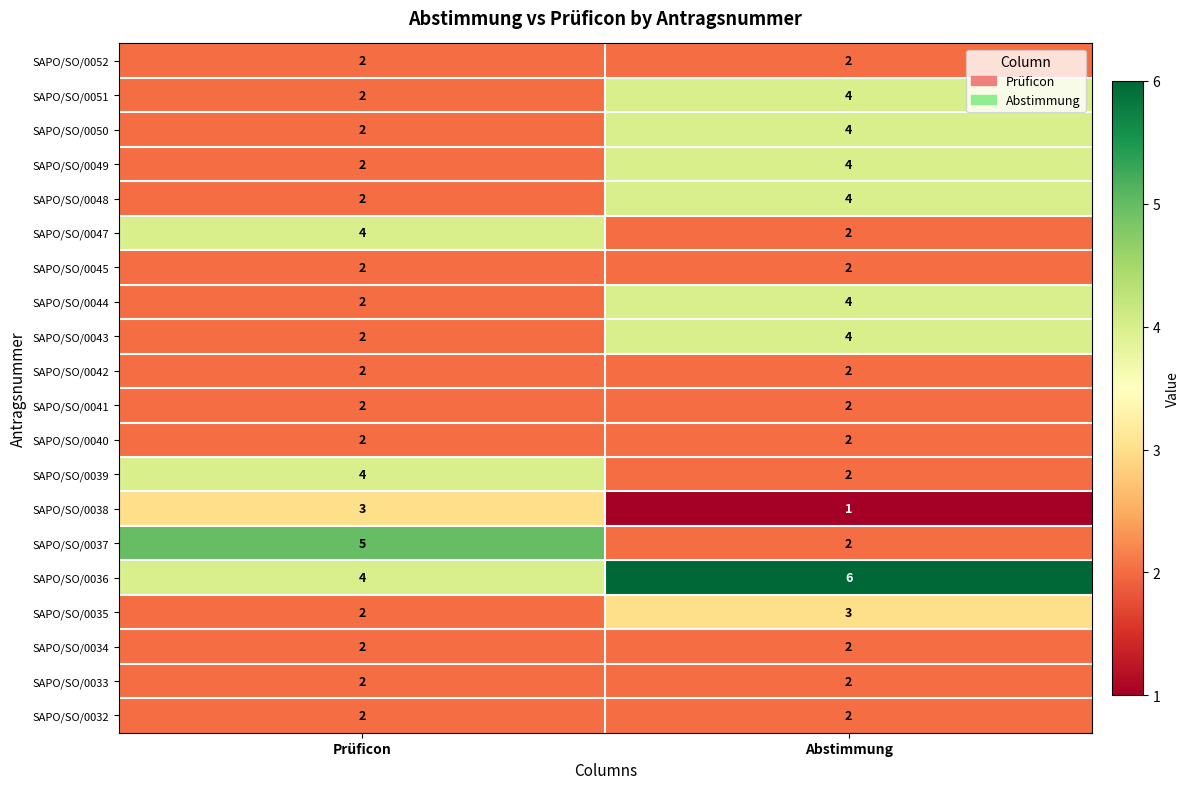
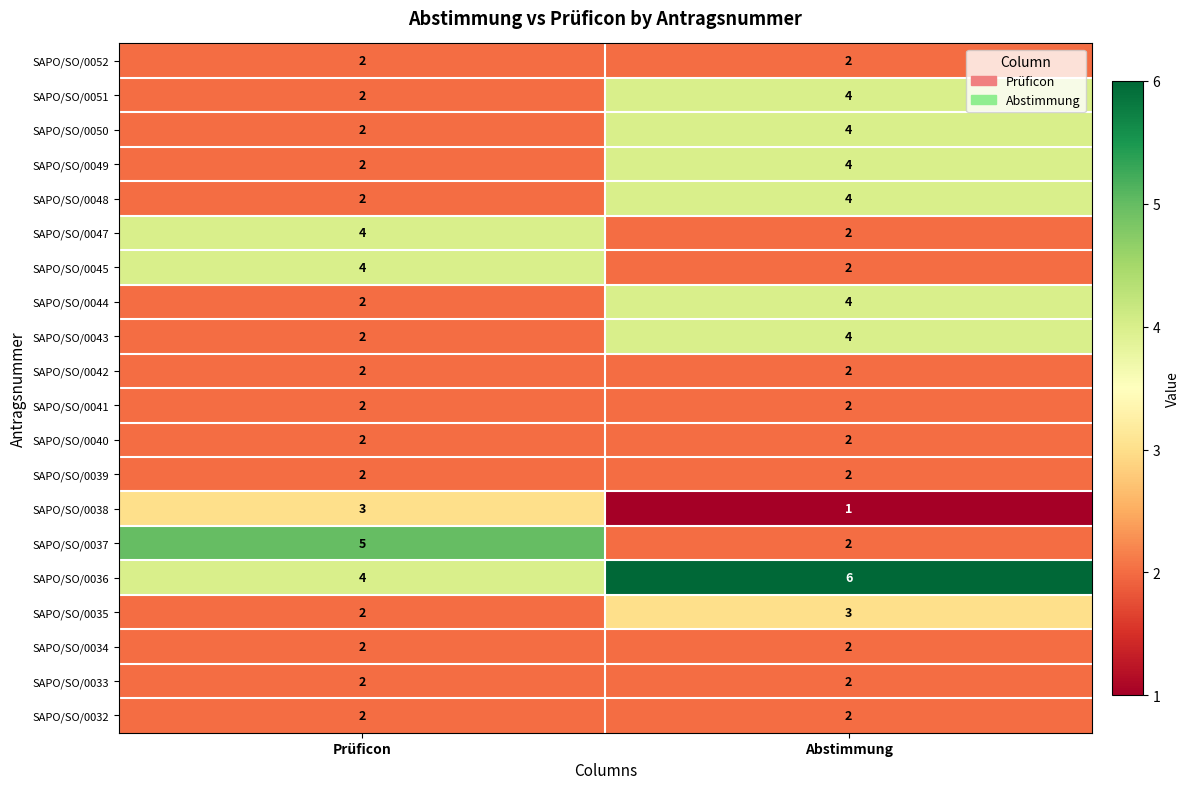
SAPO/SO/0045, Prüficon: 2 -> 4
SAPO/SO/0039, Prüficon: 4 -> 2
